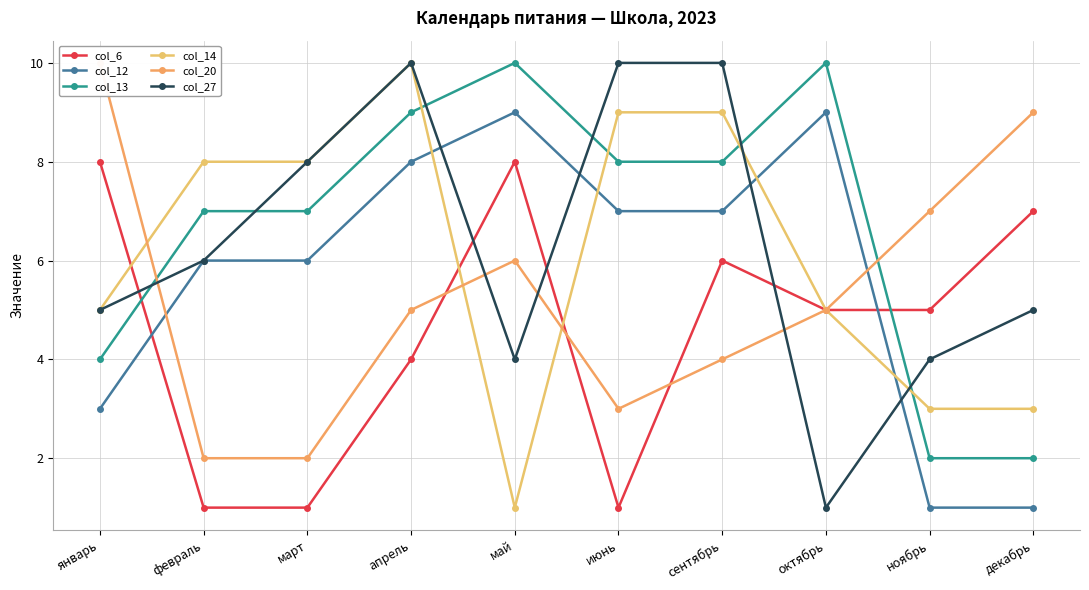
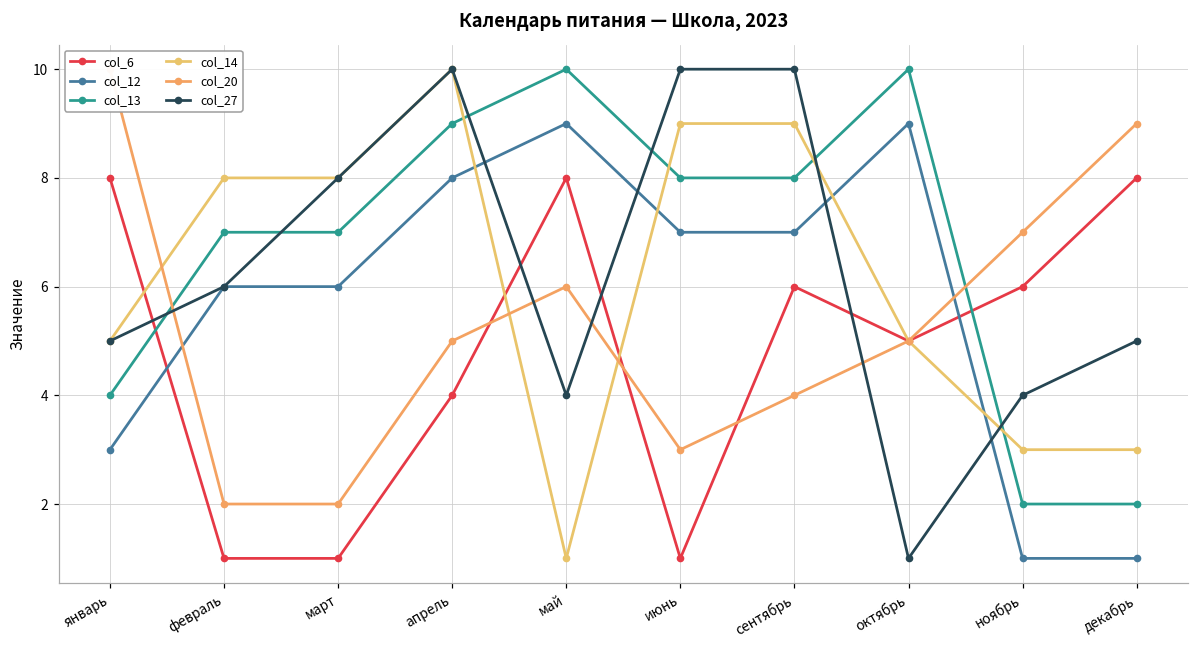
col_6, ноябрь: 5 -> 6
col_6, декабрь: 7 -> 8
